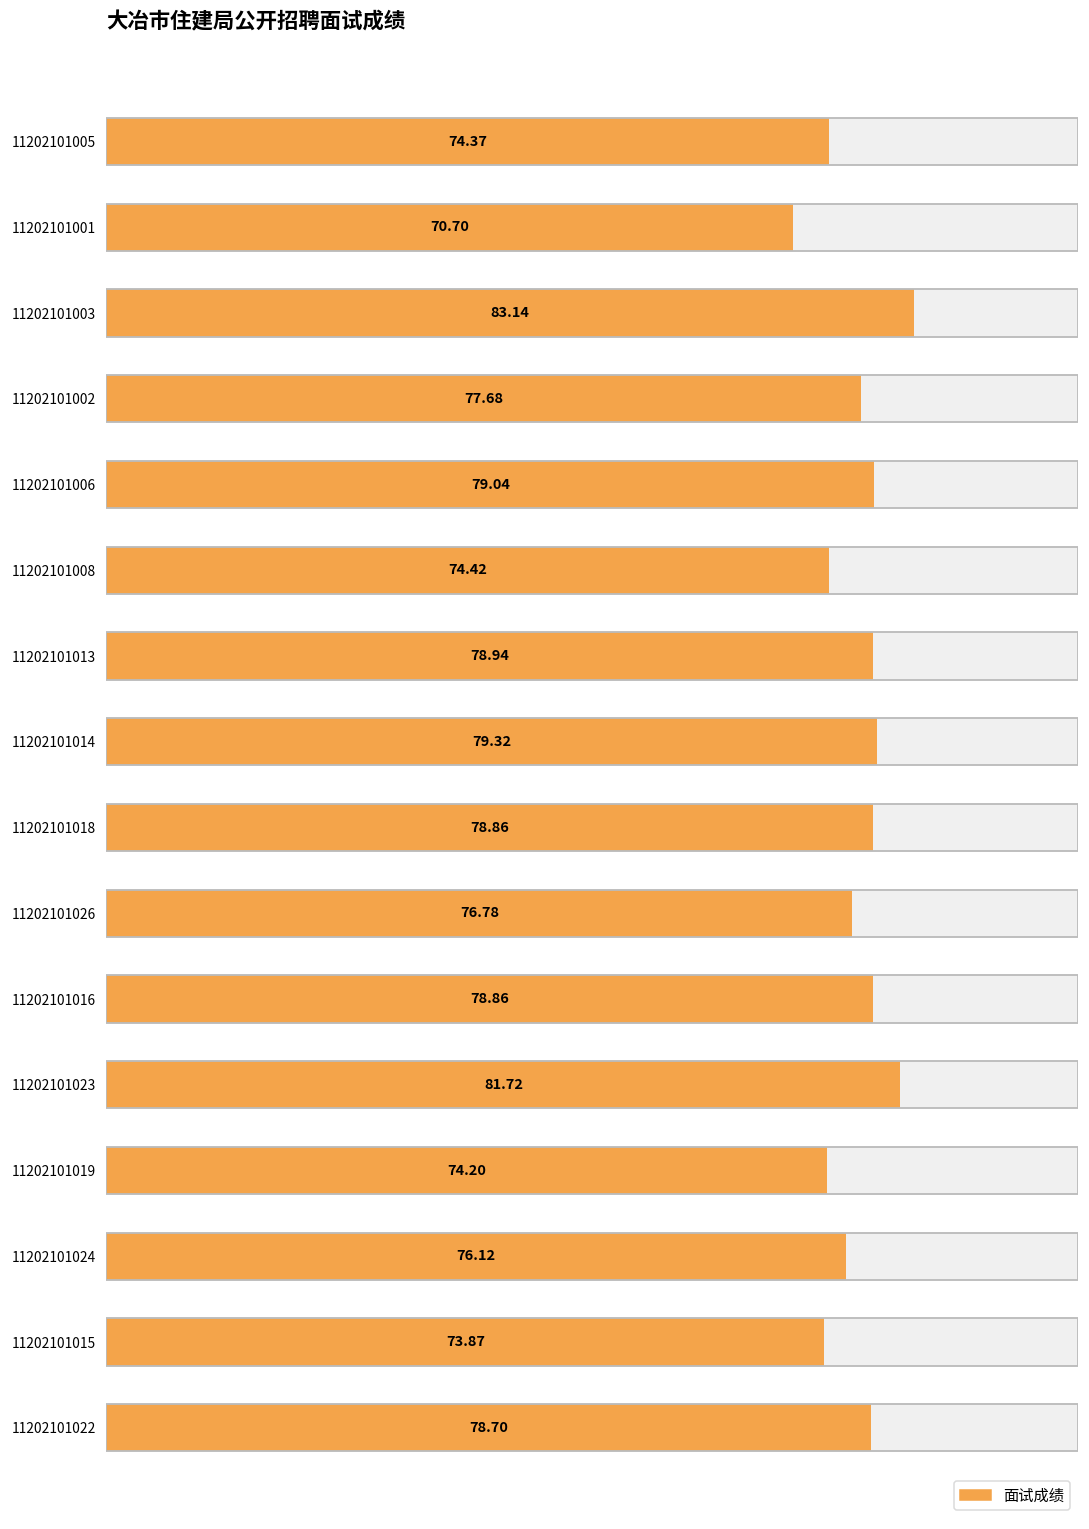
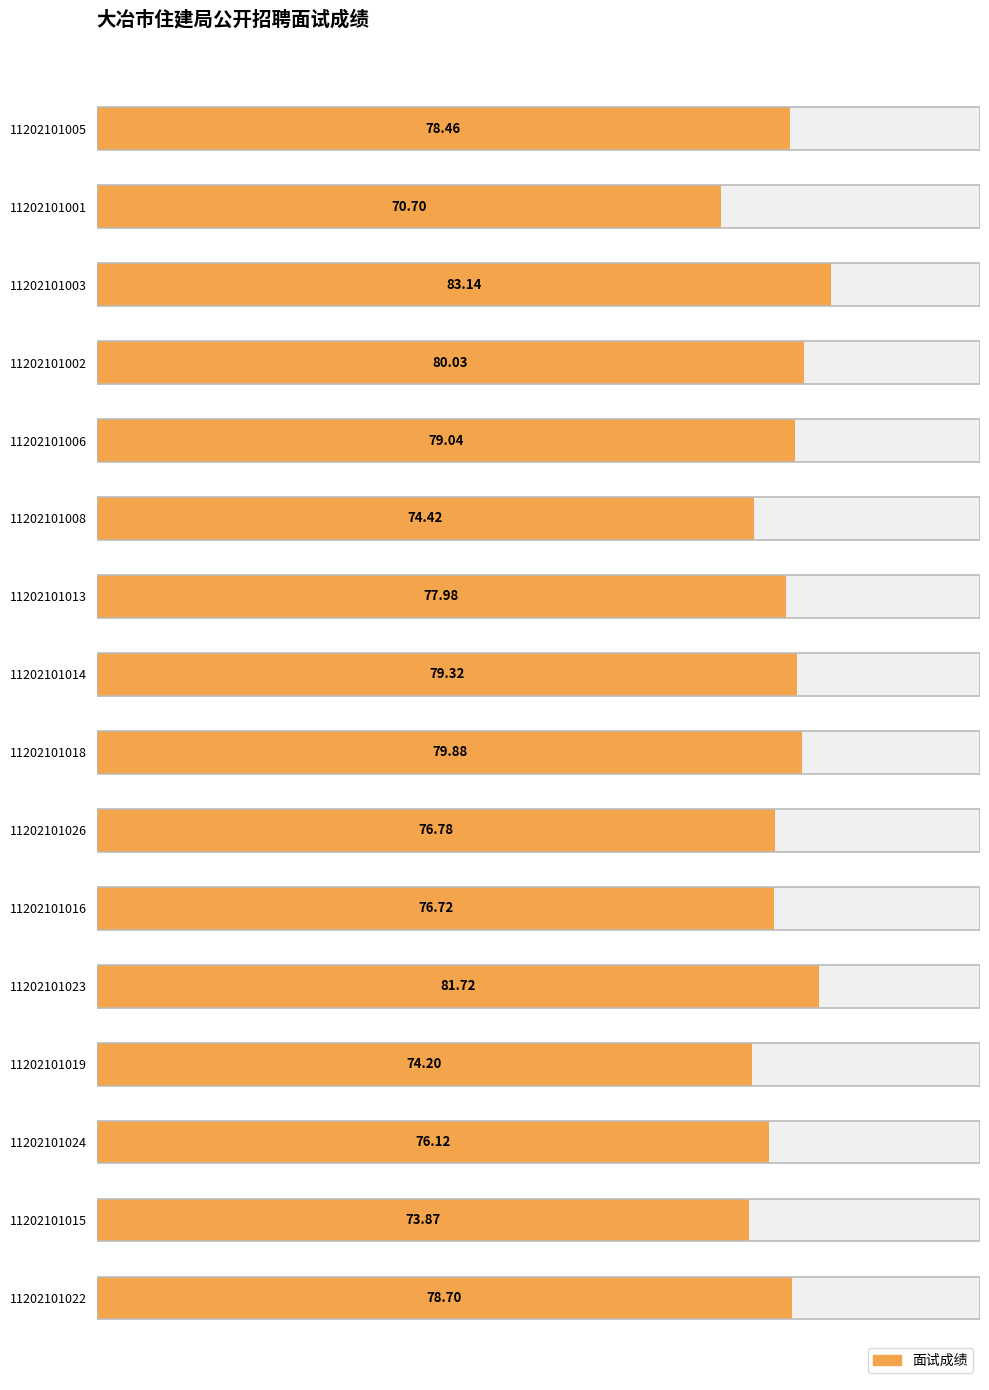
面试成绩, 11202101005: 74.37 -> 78.46
面试成绩, 11202101002: 77.68 -> 80.03
面试成绩, 11202101013: 78.94 -> 77.98
面试成绩, 11202101018: 78.86 -> 79.88
面试成绩, 11202101016: 78.86 -> 76.72
